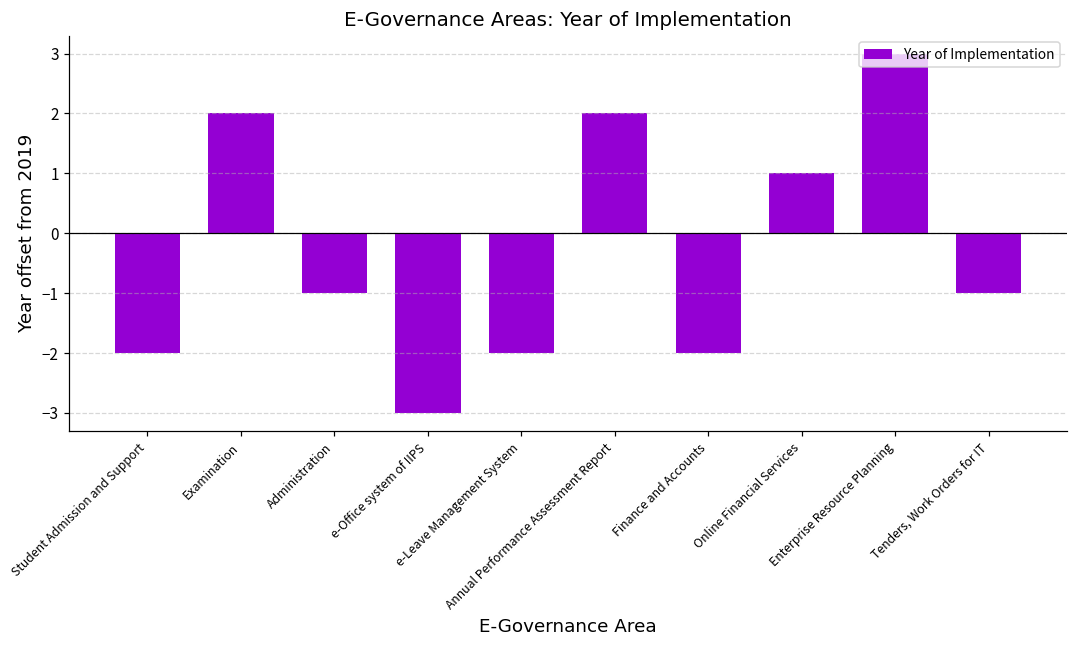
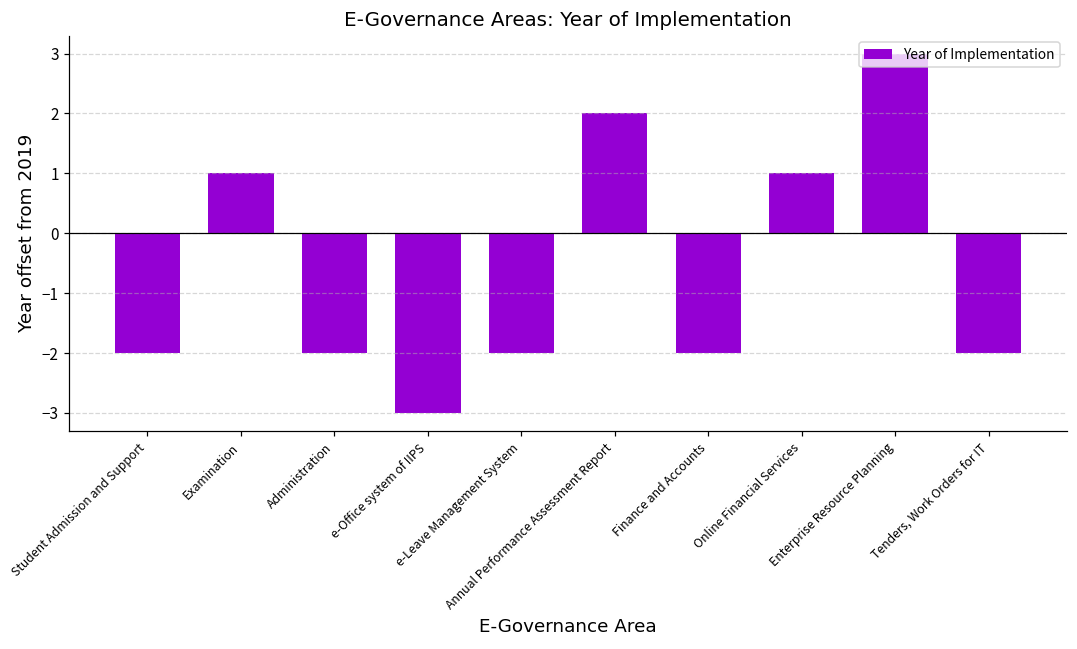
Examination: 2.0 -> 1.0
Administration: -1.0 -> -2.0
Tenders, Work Orders for IT: -1.0 -> -2.0
